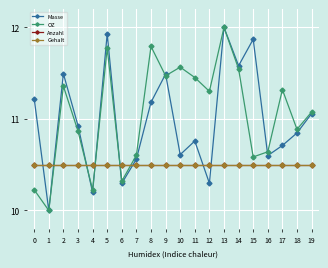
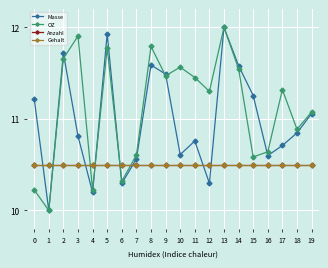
Masse, 2: 11.5 -> 11.7
OZ, 2: 11.4 -> 11.7
Masse, 3: 10.9 -> 10.8
OZ, 3: 10.9 -> 11.9
Masse, 8: 11.2 -> 11.6
Masse, 15: 11.9 -> 11.3
